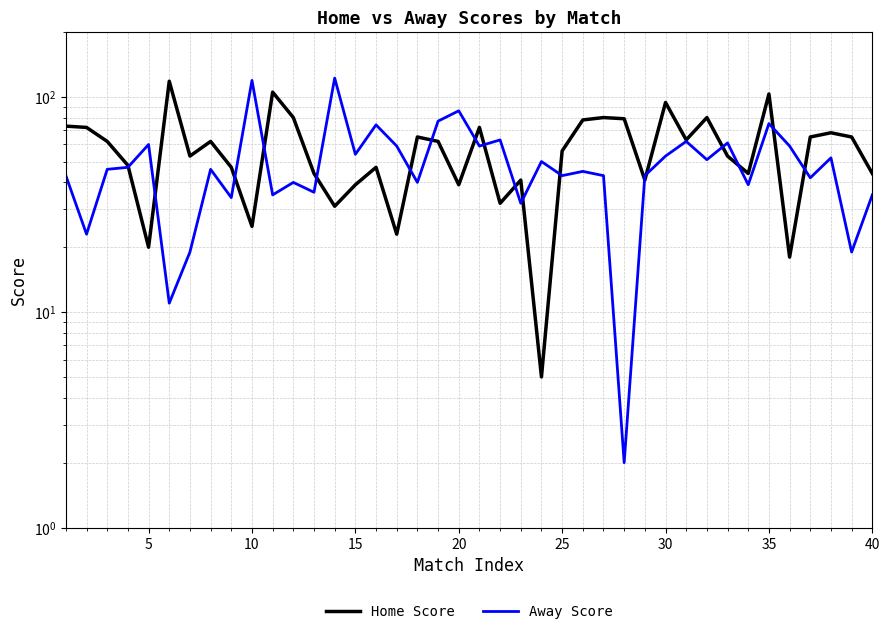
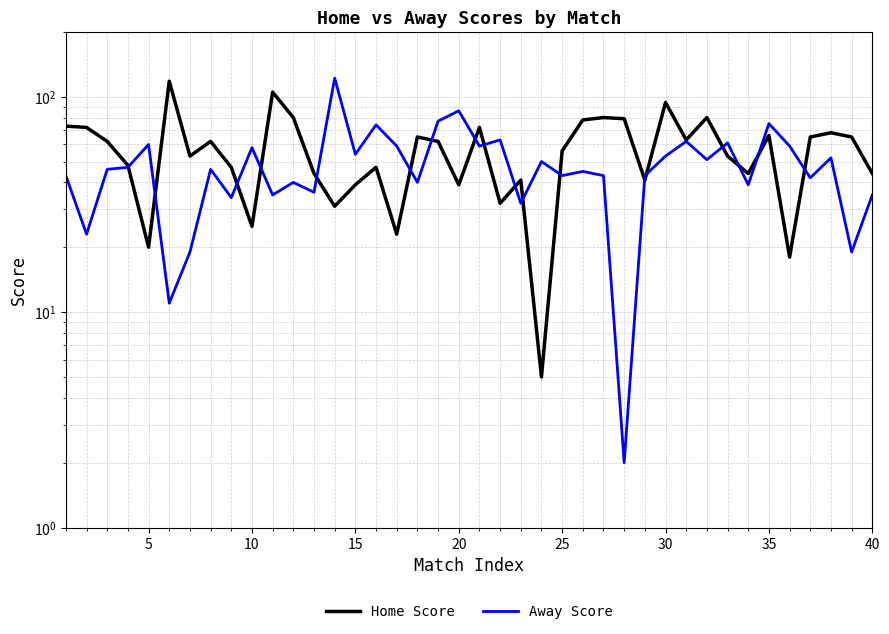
Away Score, 10: 120 -> 58
Home Score, 35: 100 -> 66
